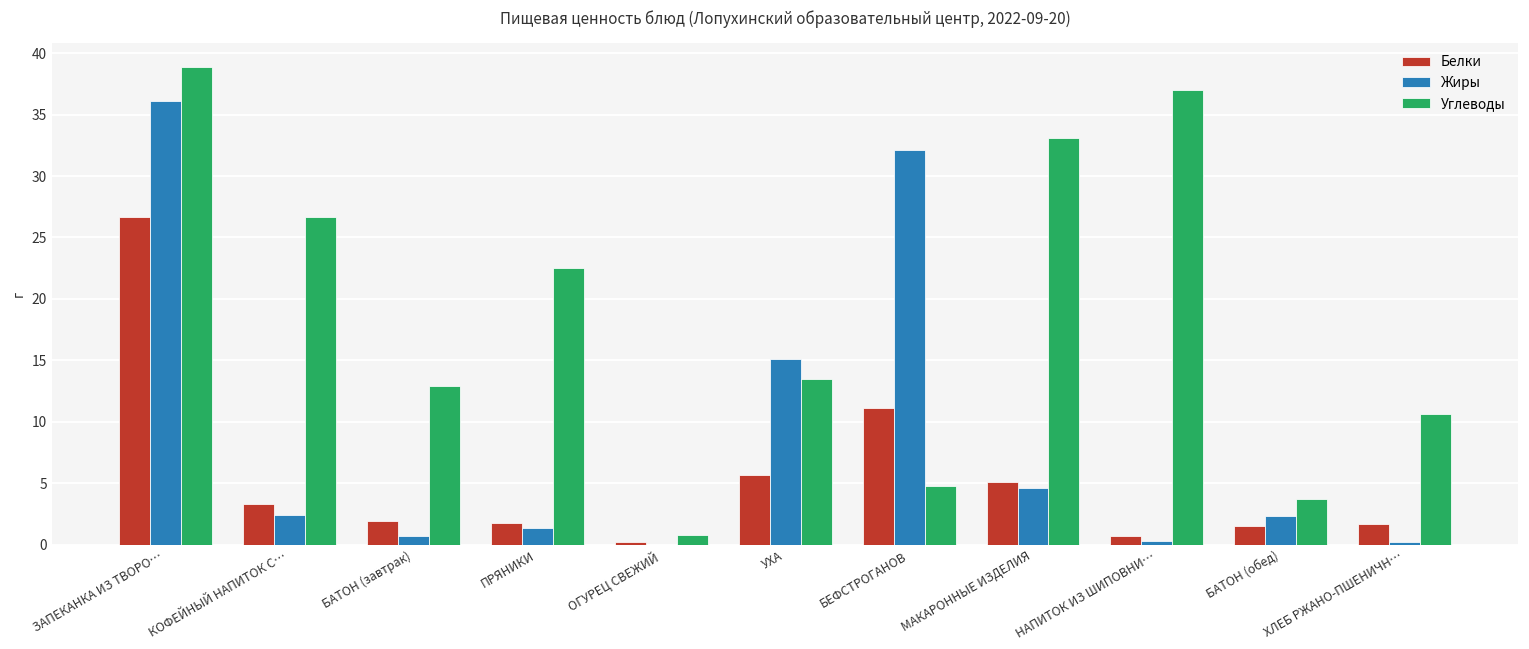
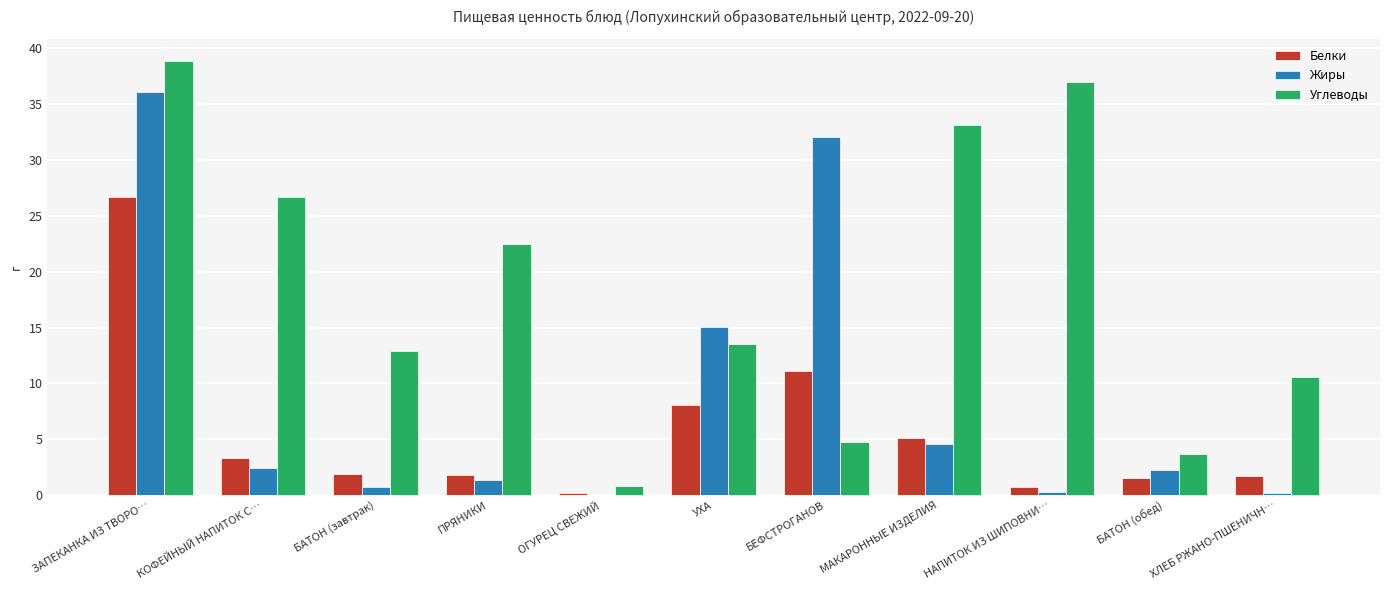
Белки, УХА: 5.7 -> 8.1
